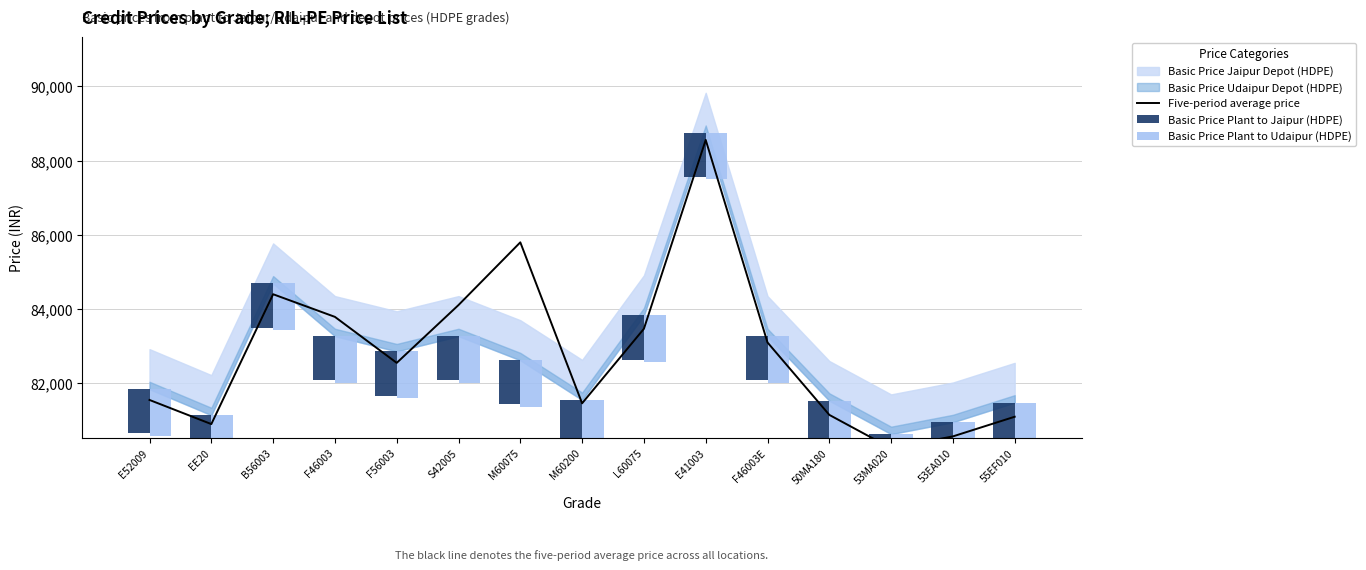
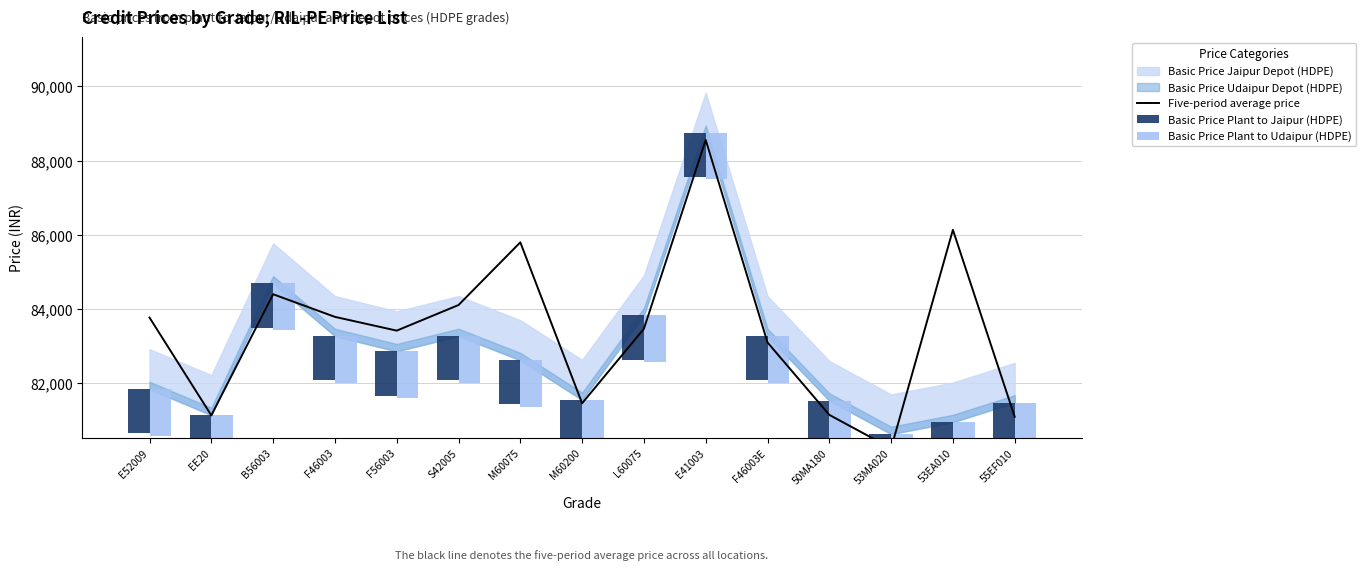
Five-period average price, E52009: 81,600 -> 83,800
Five-period average price, EE20: 80,900 -> 81,100
Five-period average price, F56003: 82,600 -> 83,400
Five-period average price, 53EA010: 80,600 -> 86,100
